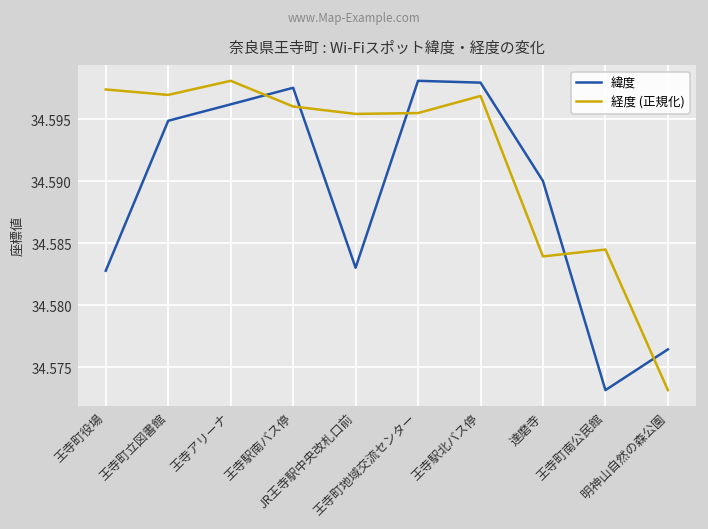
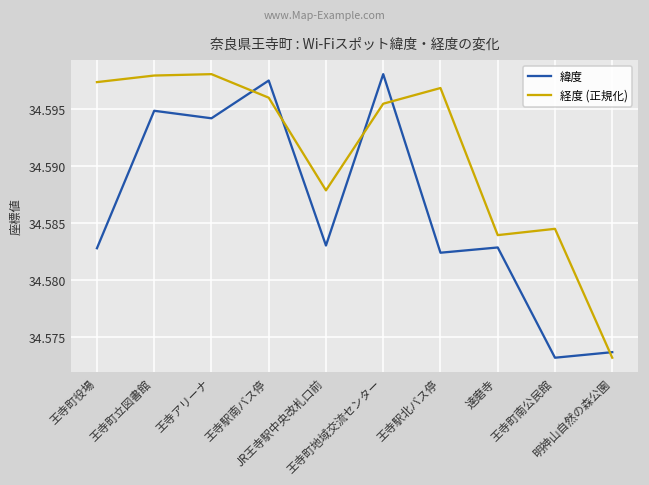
経度 (正規化), 王寺町立図書館: 34.5970 -> 34.5980
緯度, 王寺アリーナ: 34.5962 -> 34.5942
経度 (正規化), JR王寺駅中央改札口前: 34.5954 -> 34.5879
緯度, 王寺駅北バス停: 34.5980 -> 34.5824
緯度, 達磨寺: 34.5900 -> 34.5829
緯度, 明神山自然の森公園: 34.5765 -> 34.5737
